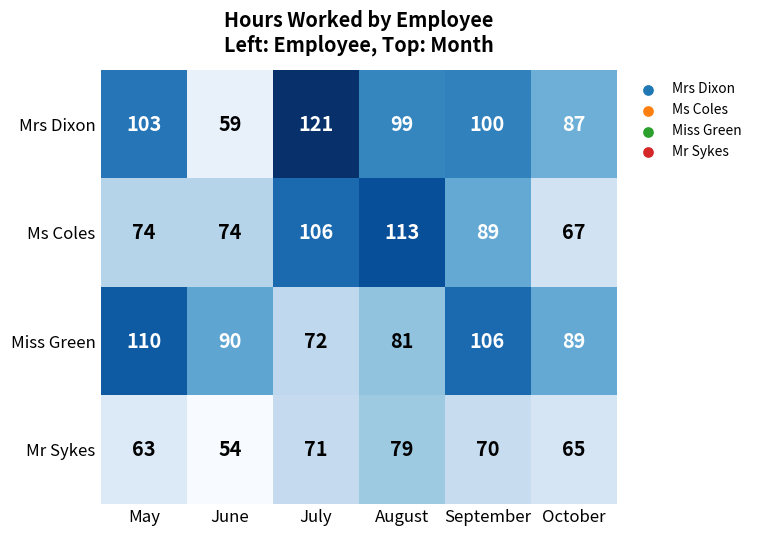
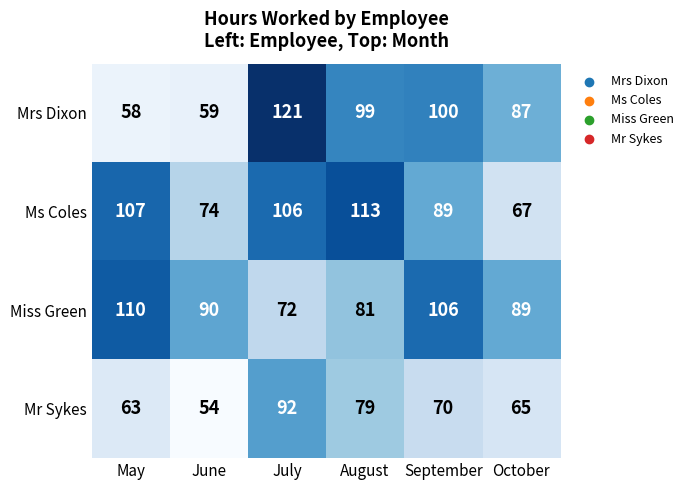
Mrs Dixon, May: 103 -> 58
Ms Coles, May: 74 -> 107
Mr Sykes, July: 71 -> 92
